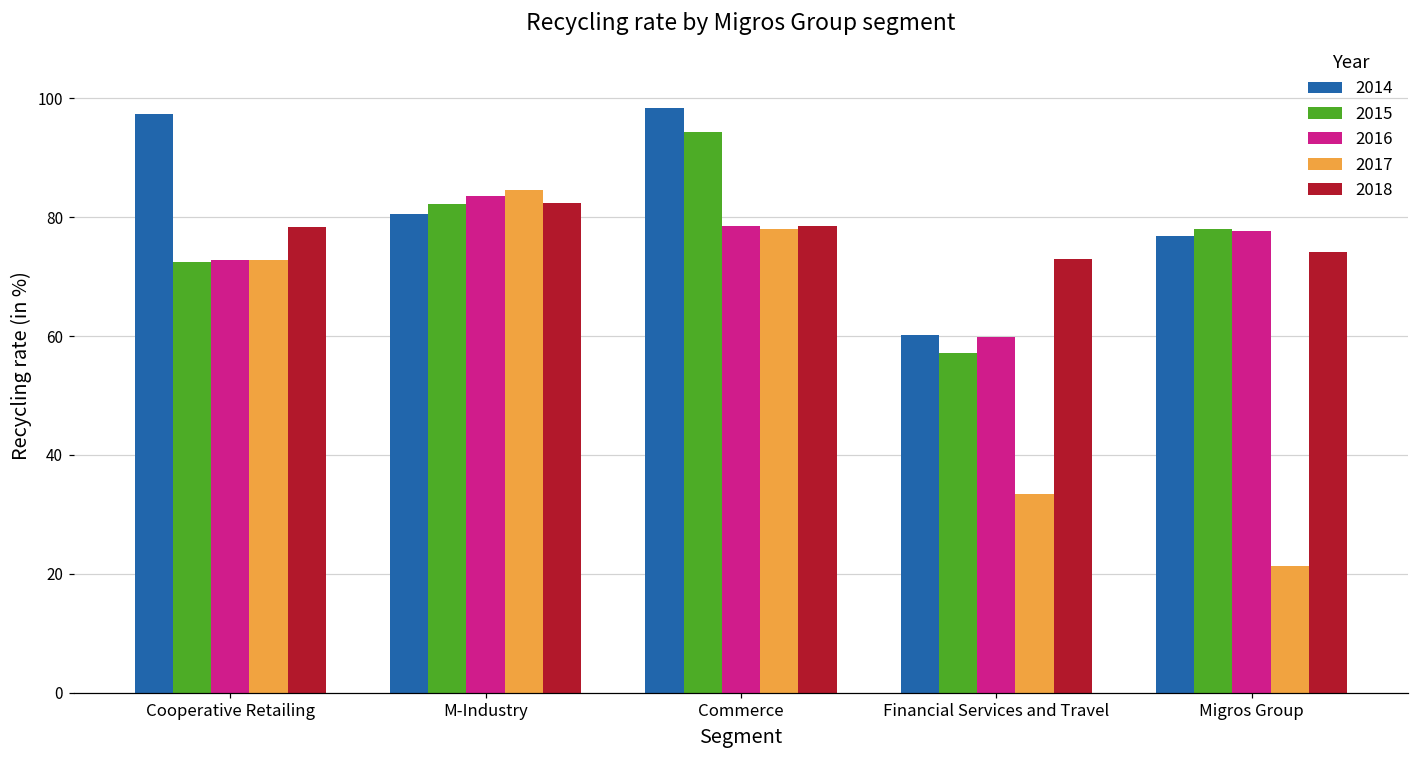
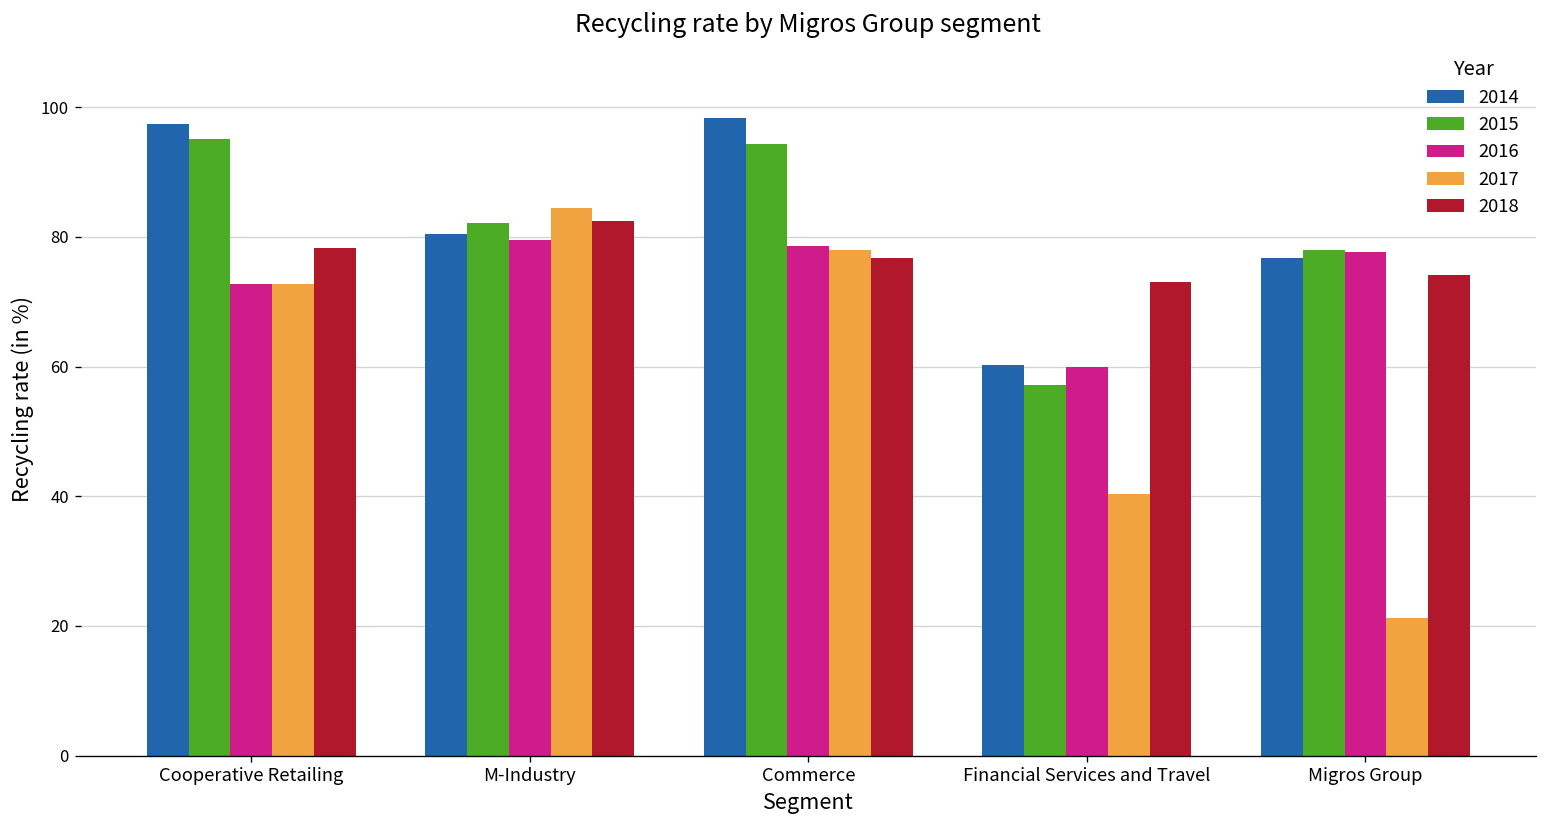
2015, Cooperative Retailing: 72 -> 95
2016, M-Industry: 84 -> 80
2018, Commerce: 79 -> 77
2017, Financial Services and Travel: 34 -> 40
